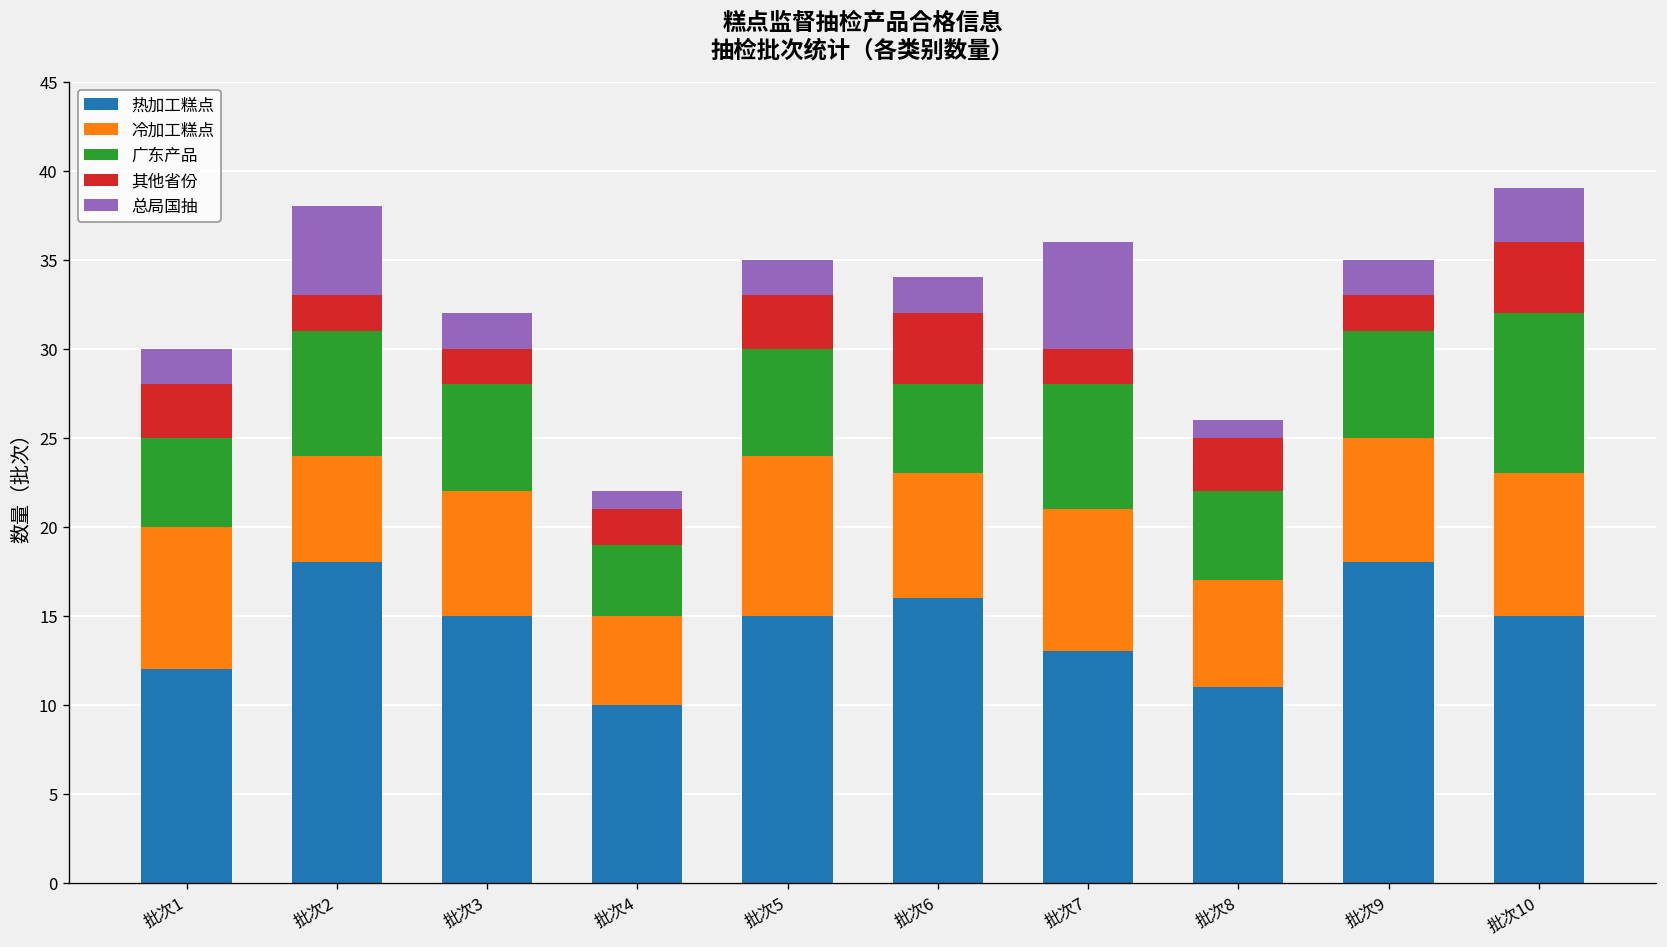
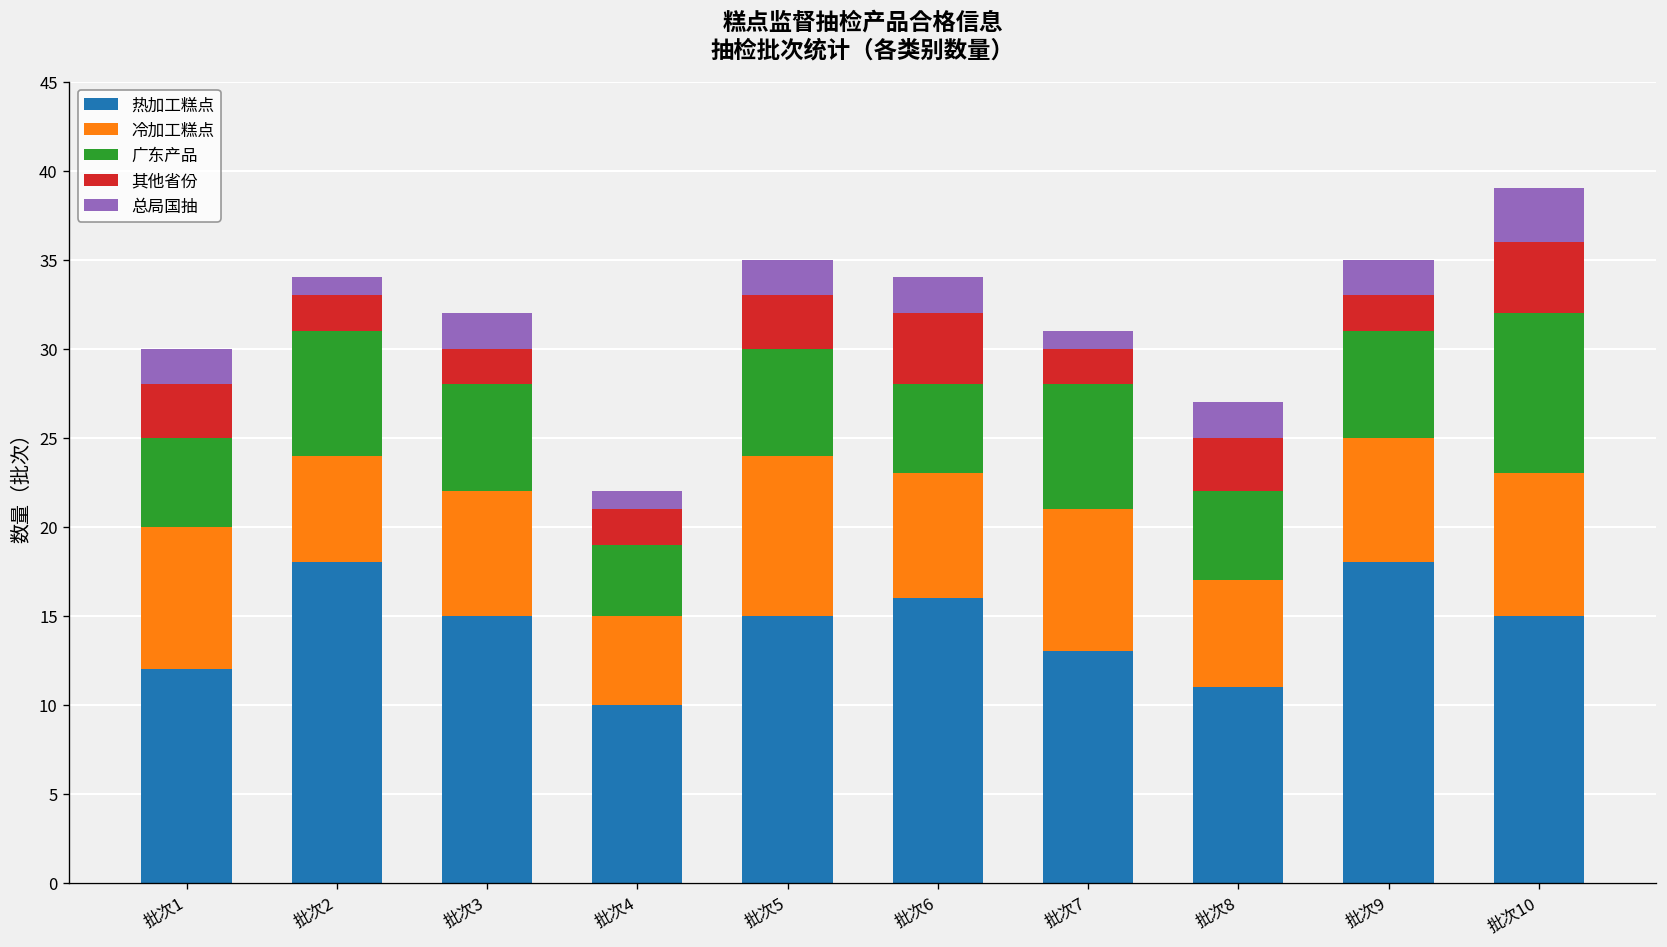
总局国抽, 批次2: 5 -> 1
总局国抽, 批次7: 6 -> 1
总局国抽, 批次8: 1 -> 2
